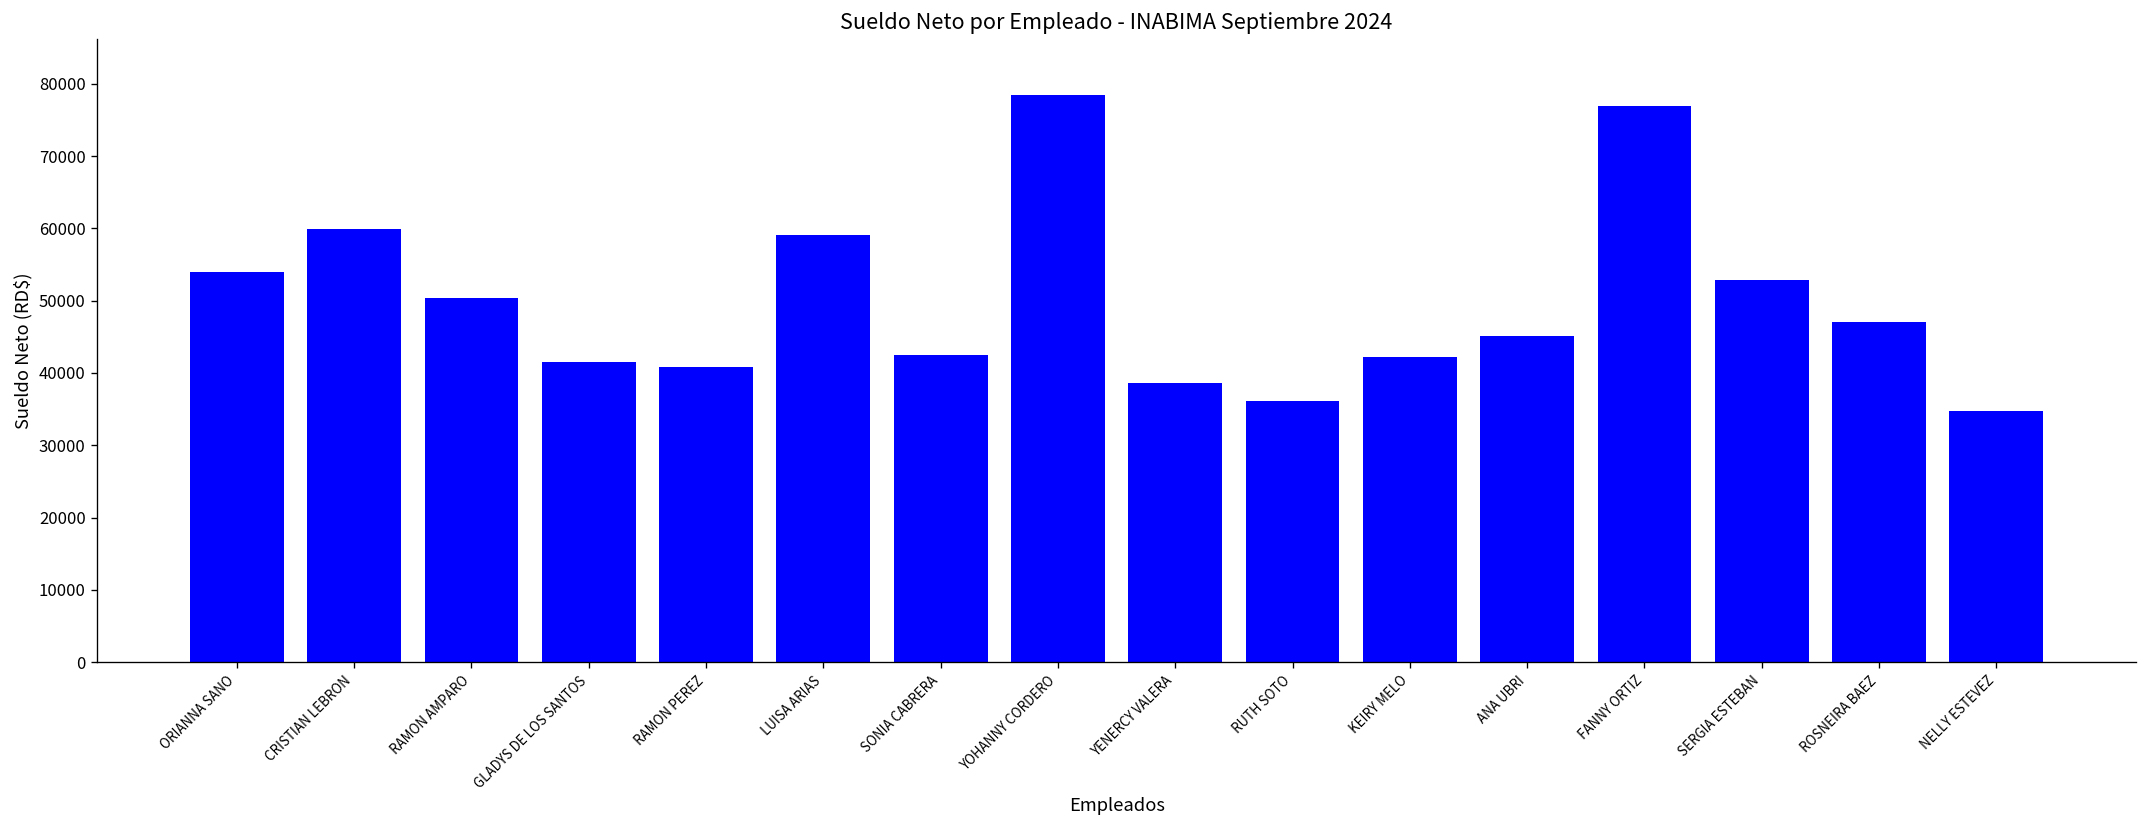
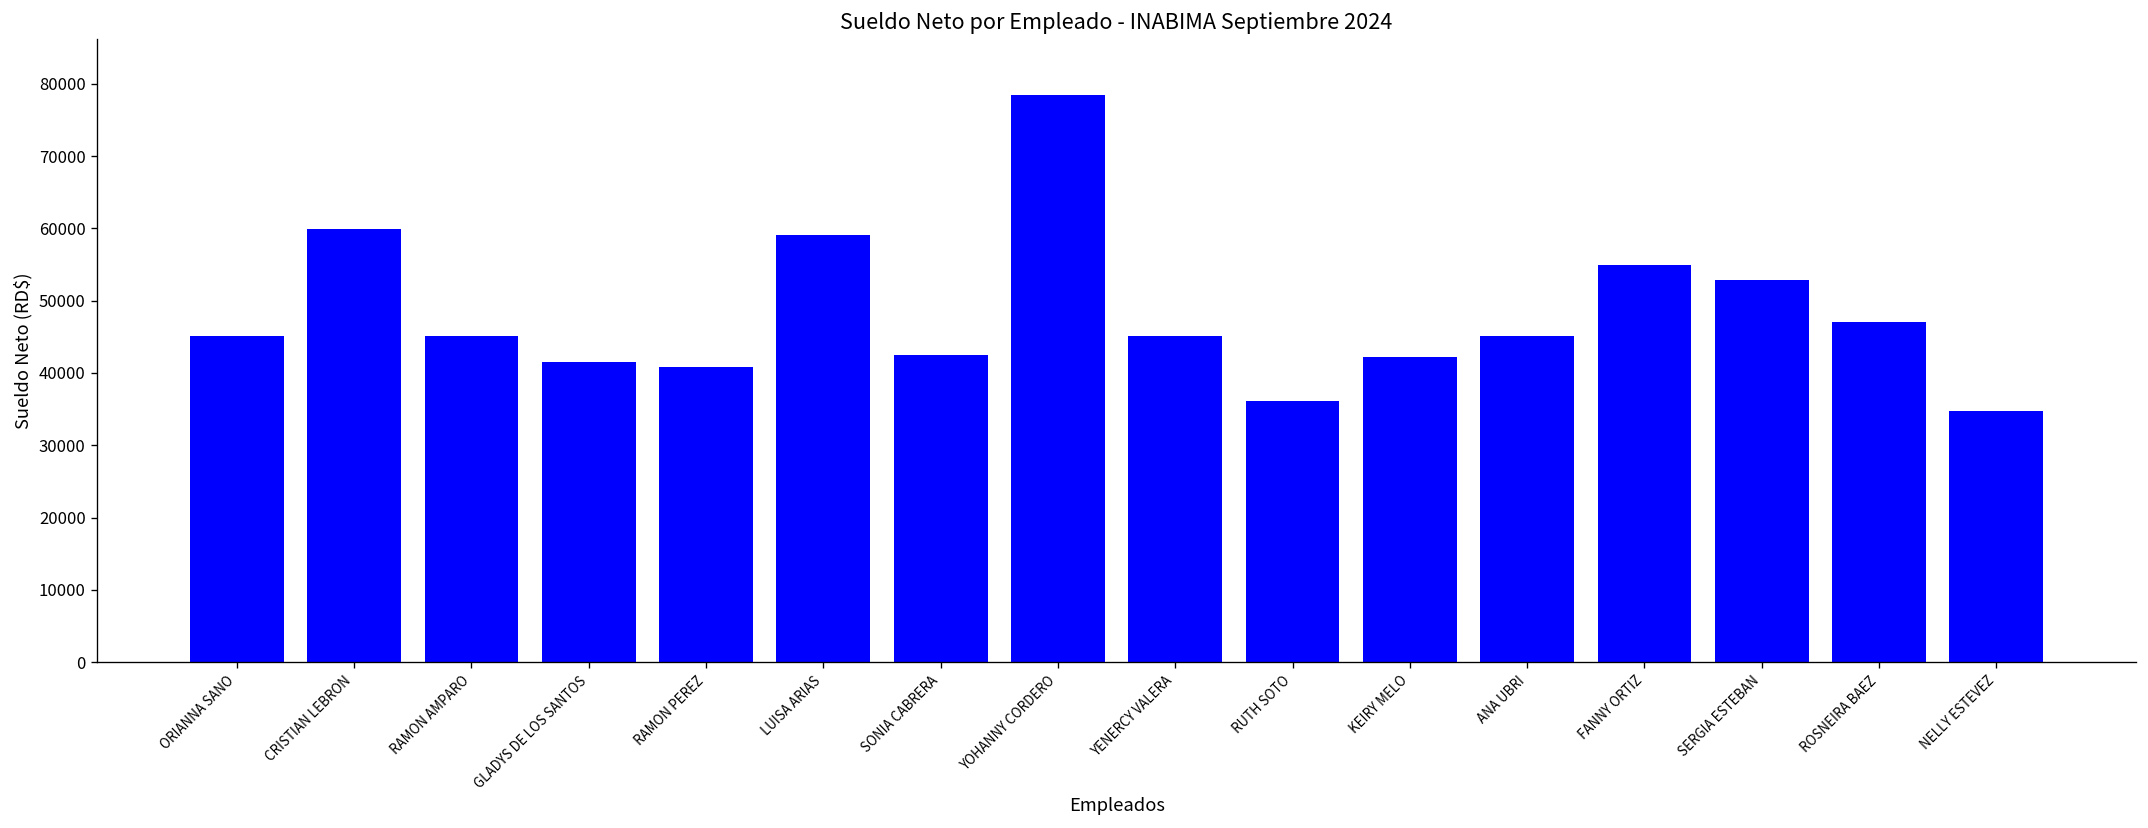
ORIANNA SANO: 54000 -> 45000
RAMON AMPARO: 50000 -> 45000
YENERCY VALERA: 39000 -> 45000
FANNY ORTIZ: 77000 -> 55000
